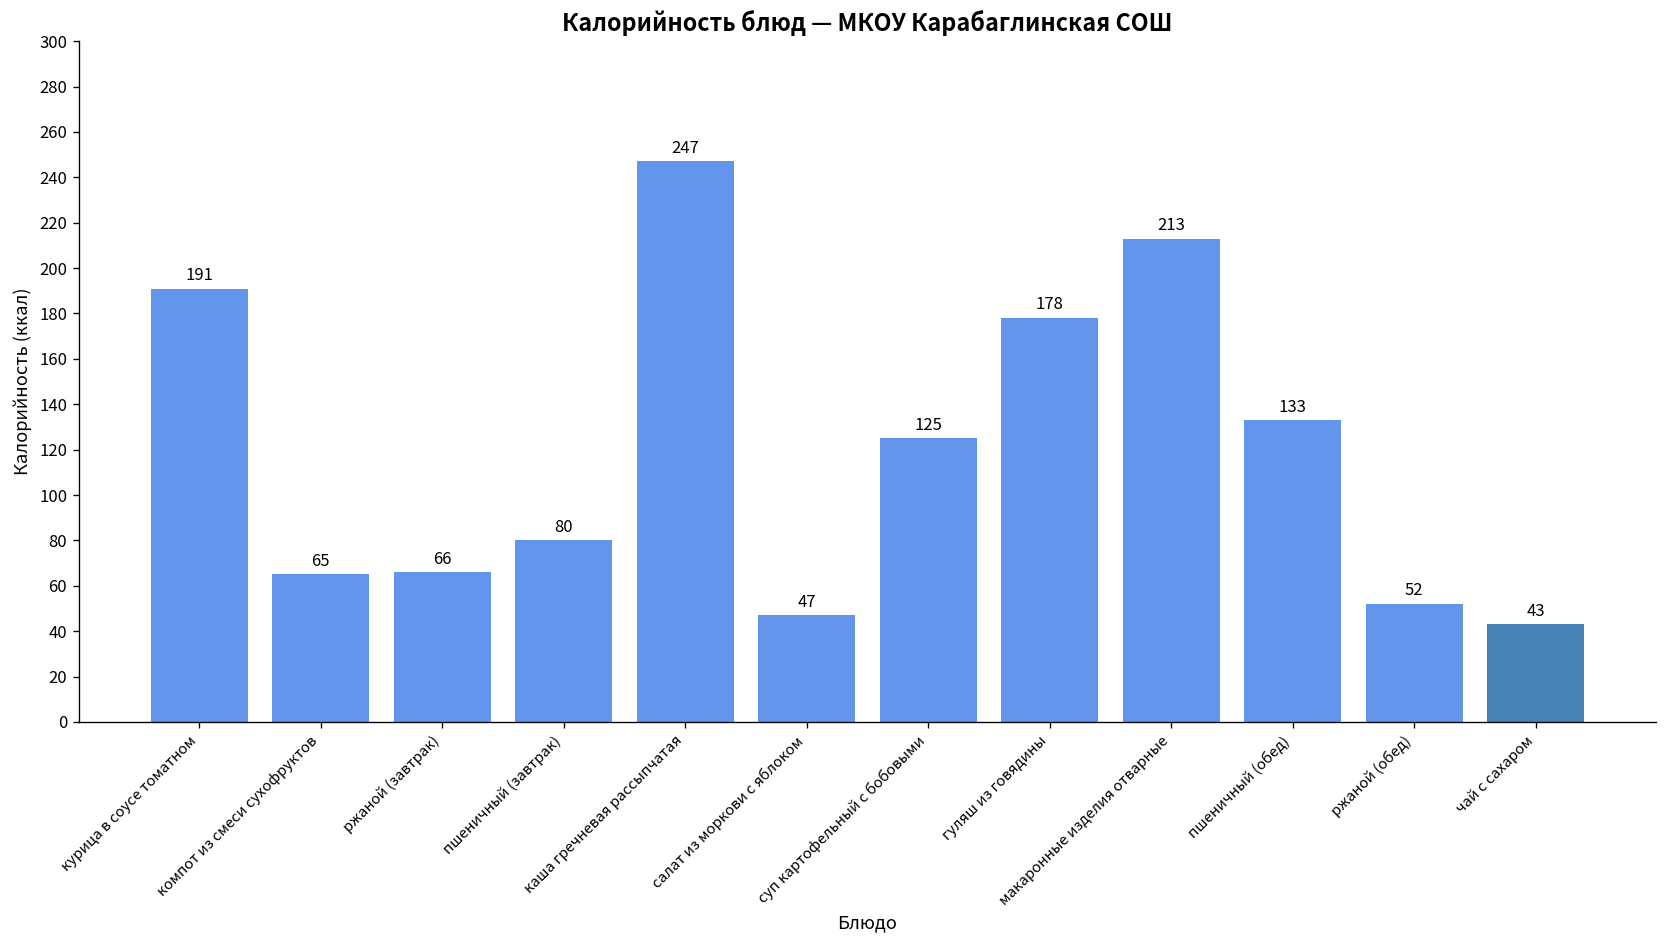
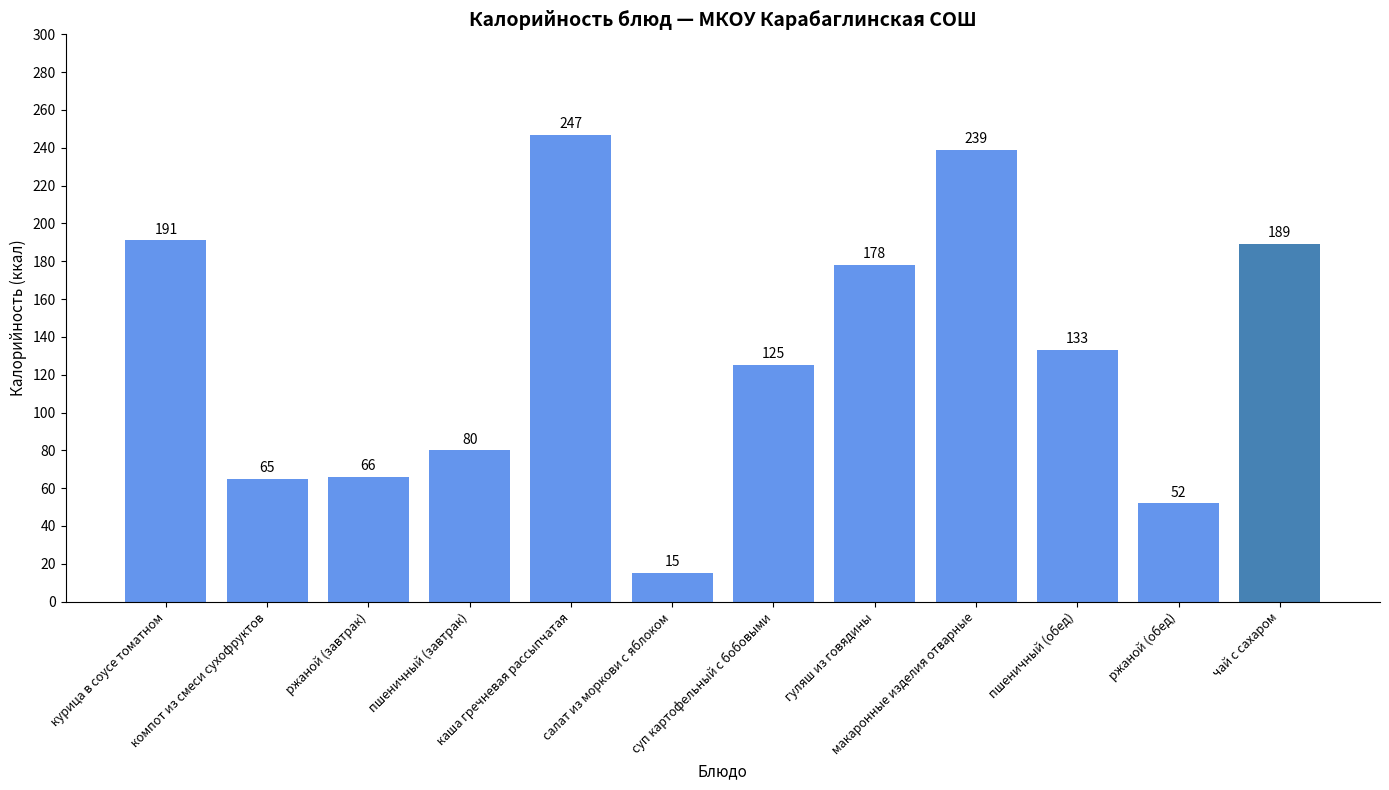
салат из моркови с яблоком: 47 -> 15
макаронные изделия отварные: 213 -> 239
чай с сахаром: 43 -> 189
